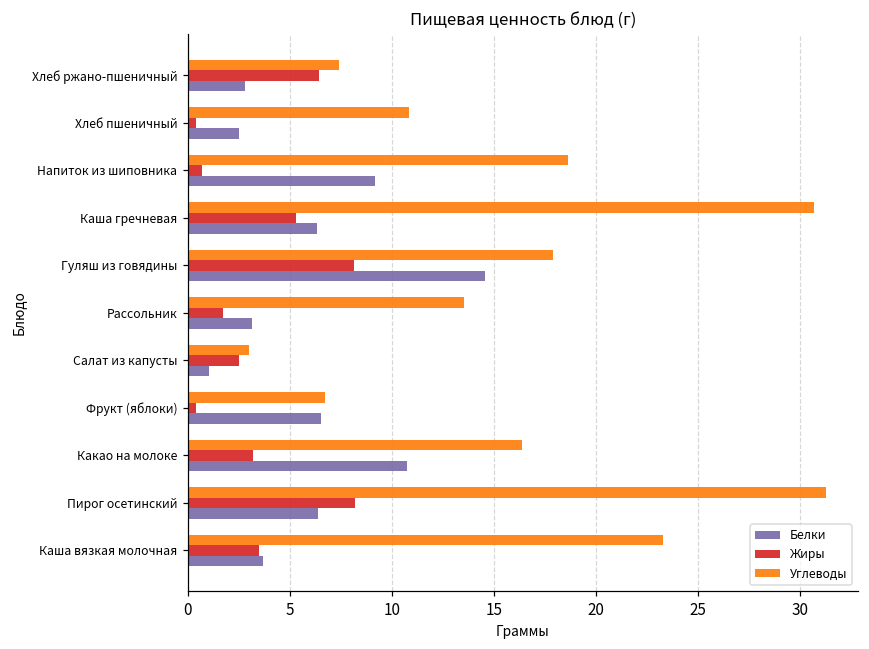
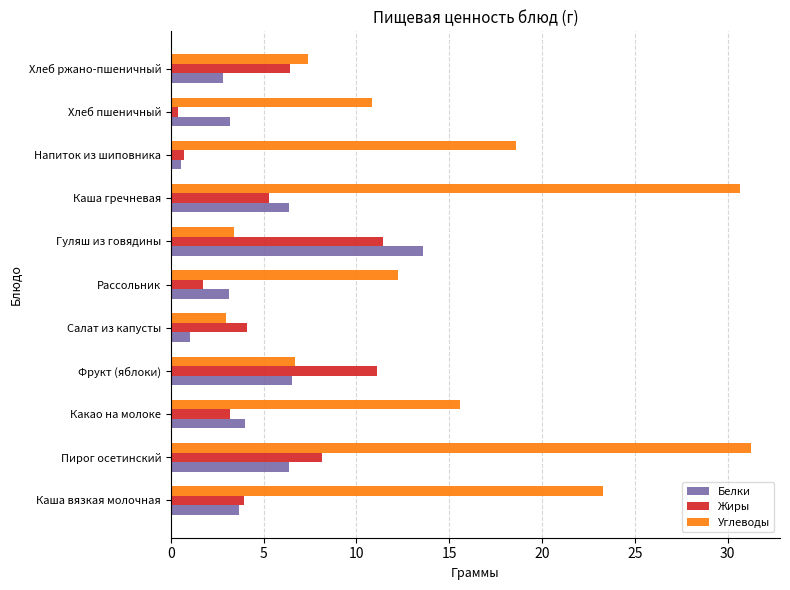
Белки, Хлеб пшеничный: 2.5 -> 3.2
Белки, Напиток из шиповника: 9.2 -> 0.5
Углеводы, Гуляш из говядины: 17.9 -> 3.4
Жиры, Гуляш из говядины: 8.1 -> 11.4
Белки, Гуляш из говядины: 14.6 -> 13.6
Углеводы, Рассольник: 13.5 -> 12.2
Жиры, Салат из капусты: 2.5 -> 4.1
Жиры, Фрукт (яблоки): 0.4 -> 11.1
Углеводы, Какао на молоке: 16.3 -> 15.6
Белки, Какао на молоке: 10.7 -> 4.0
Жиры, Каша вязкая молочная: 3.5 -> 3.9
